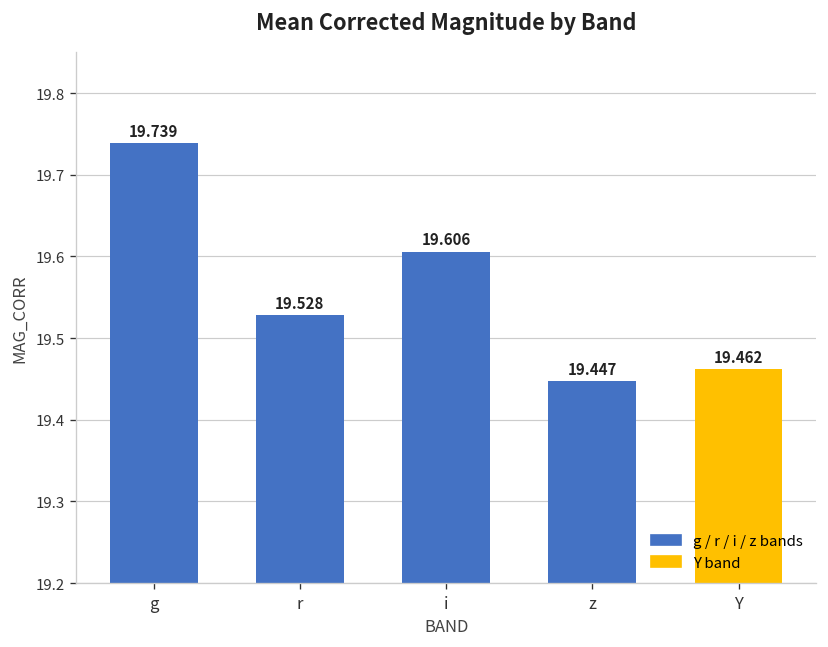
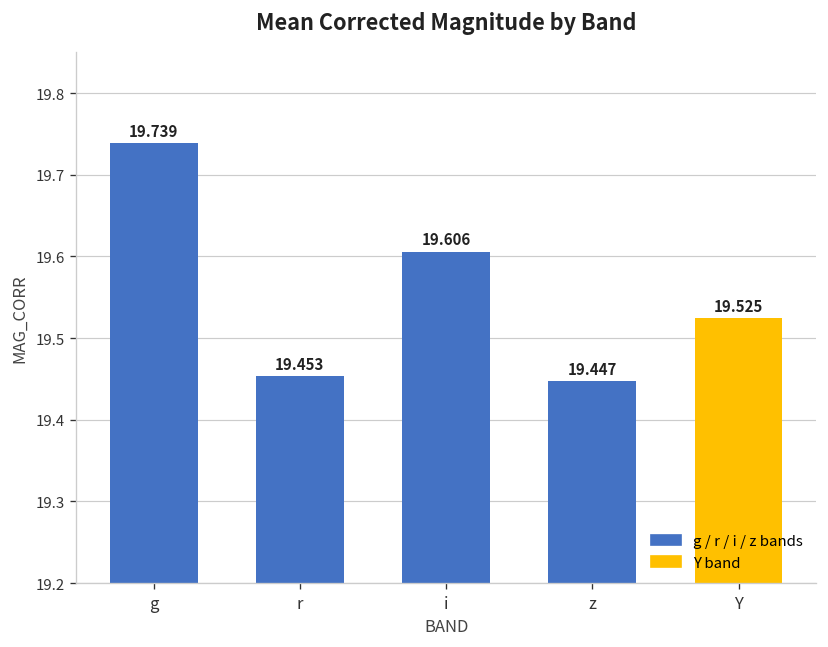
r: 19.528 -> 19.453
Y: 19.462 -> 19.525
